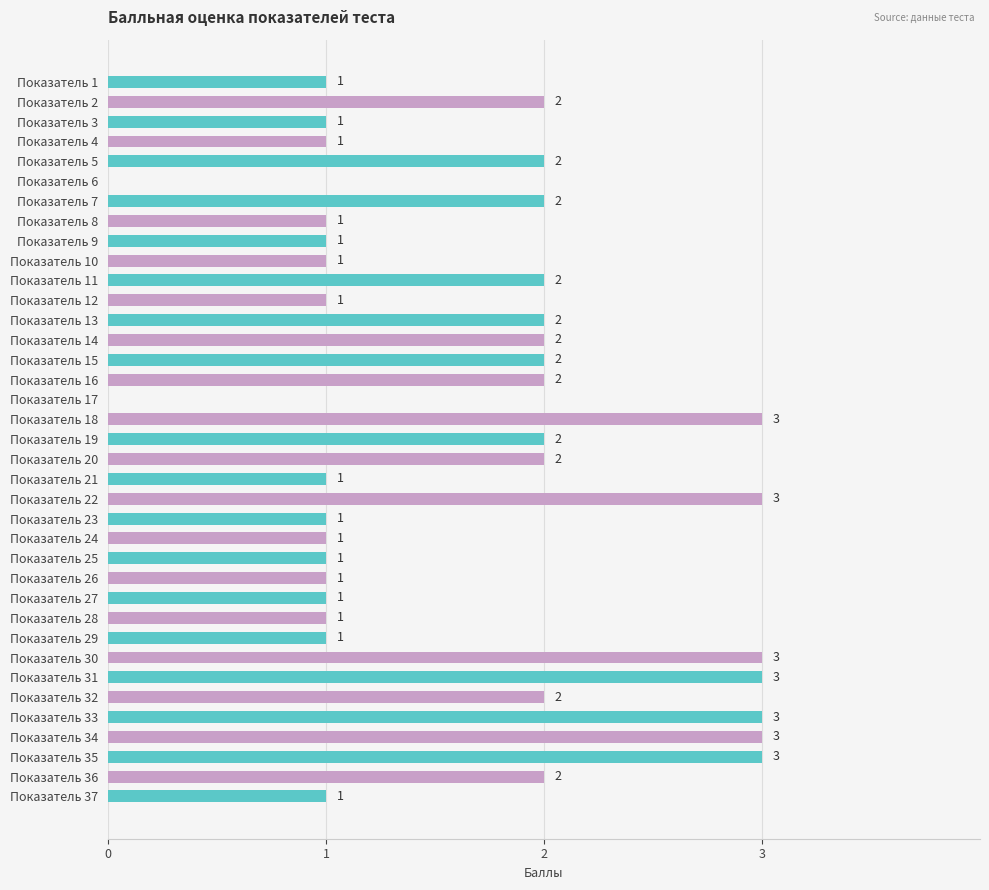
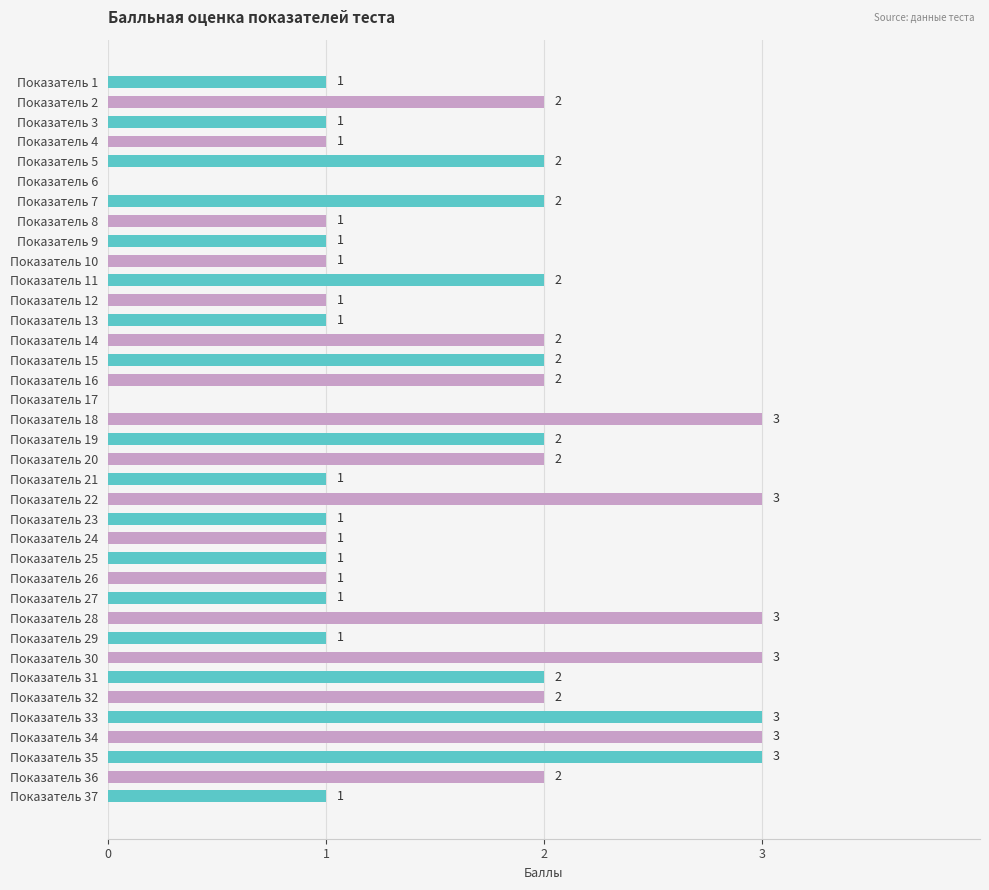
Показатель 13: 2 -> 1
Показатель 28: 1 -> 3
Показатель 31: 3 -> 2
